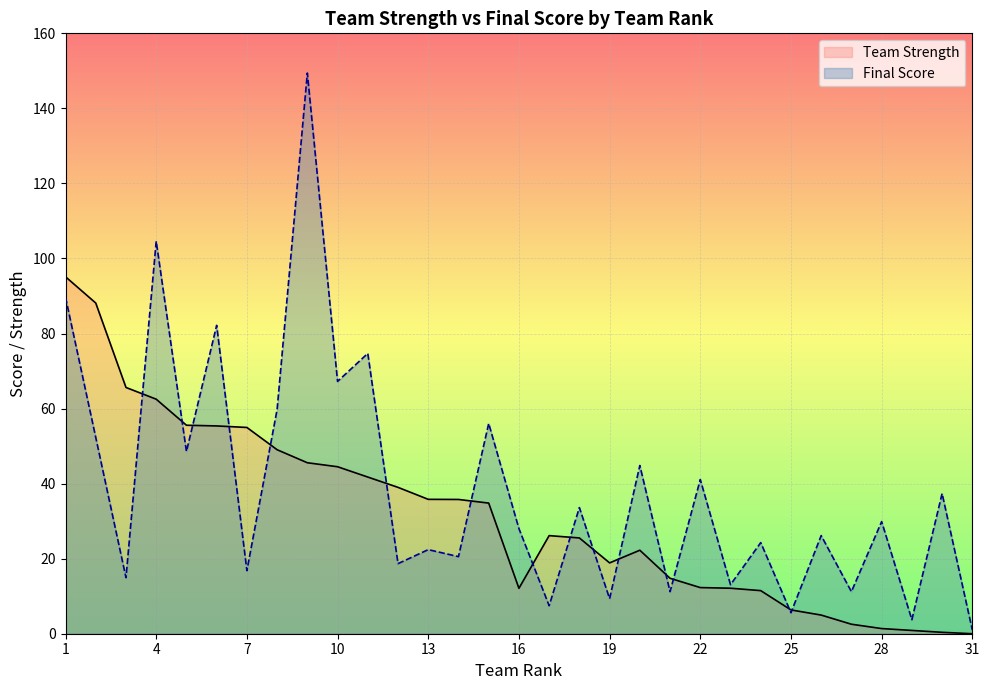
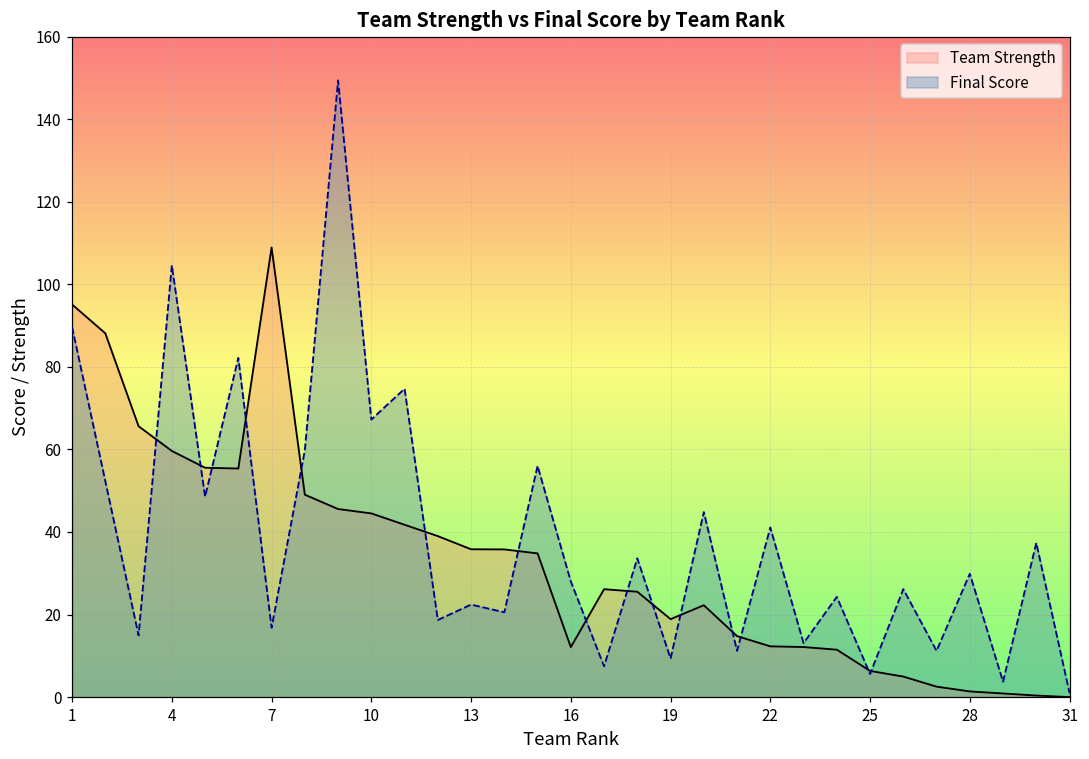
Team Strength, 4: 63 -> 60
Team Strength, 7: 55 -> 109
